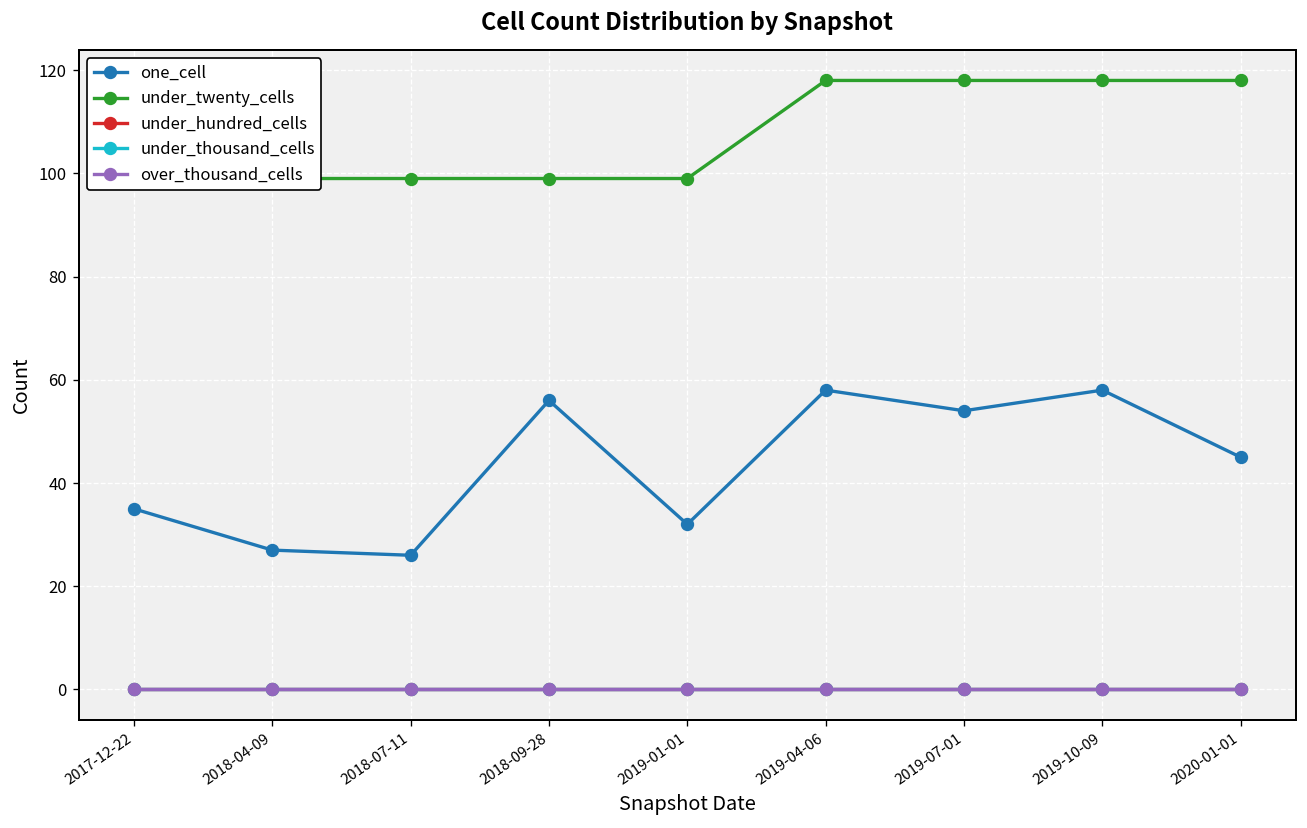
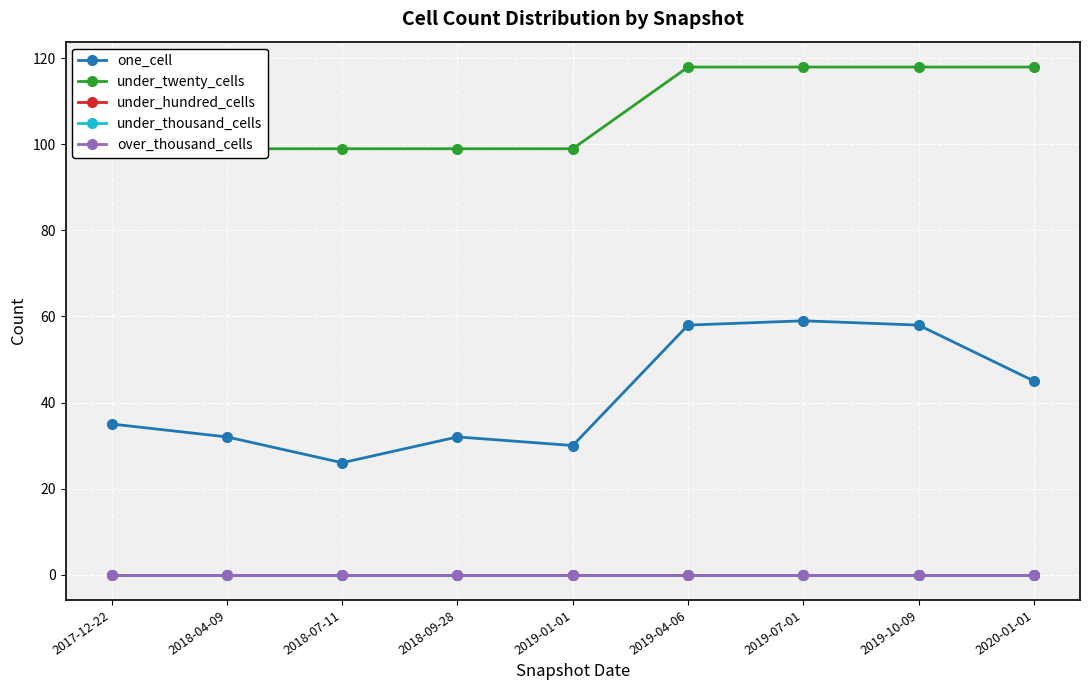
one_cell, 2018-04-09: 27 -> 32
one_cell, 2018-09-28: 56 -> 32
one_cell, 2019-01-01: 32 -> 30
one_cell, 2019-07-01: 54 -> 59
